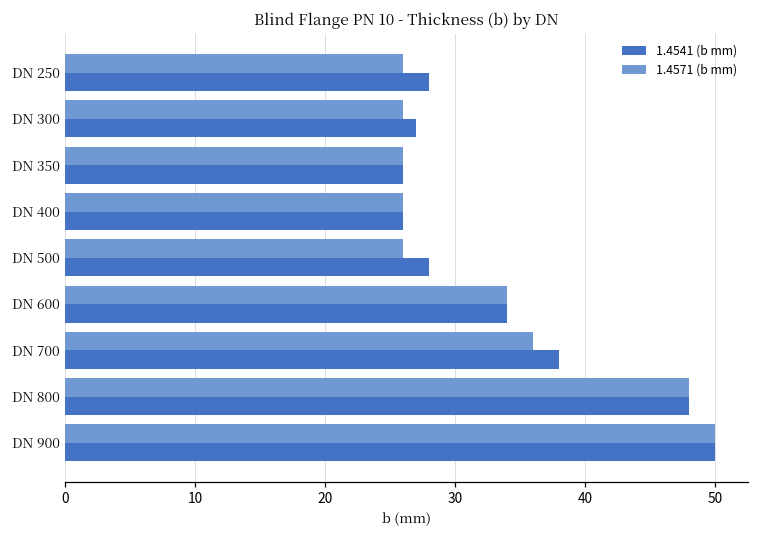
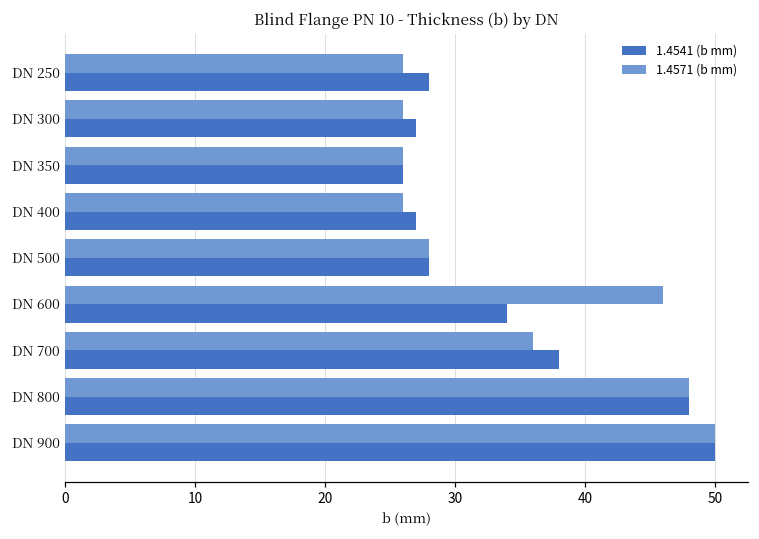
1.4541 (b mm), DN 400: 26 -> 27
1.4571 (b mm), DN 500: 26 -> 28
1.4571 (b mm), DN 600: 34 -> 46
